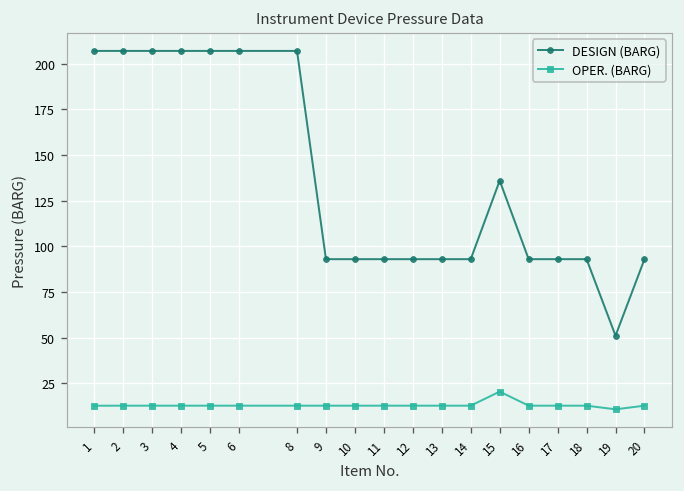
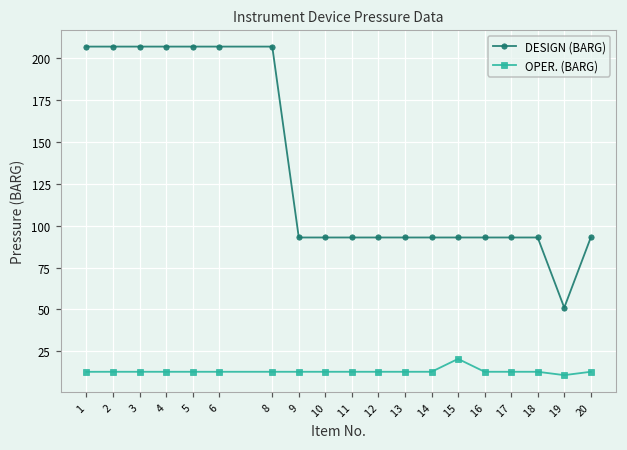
DESIGN (BARG), 15: 136 -> 93
